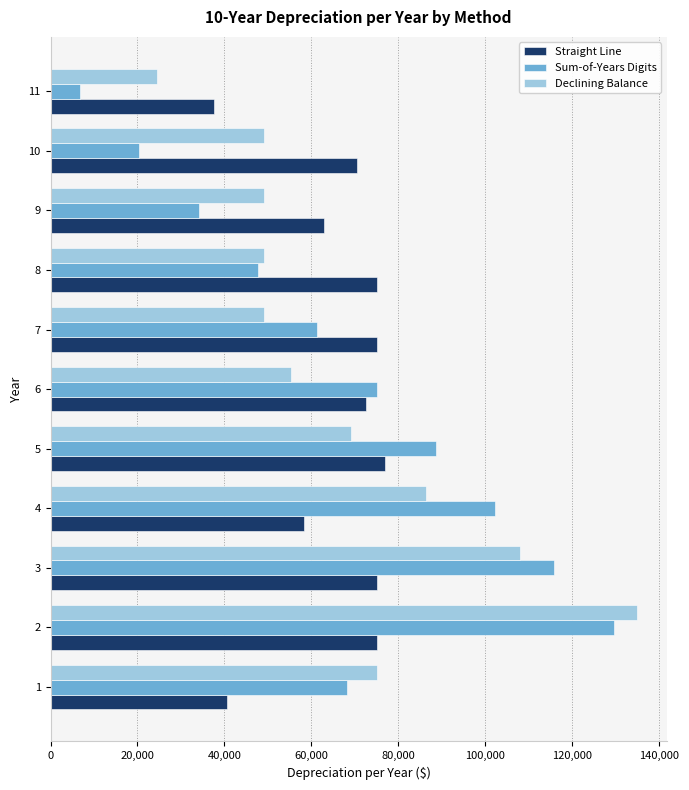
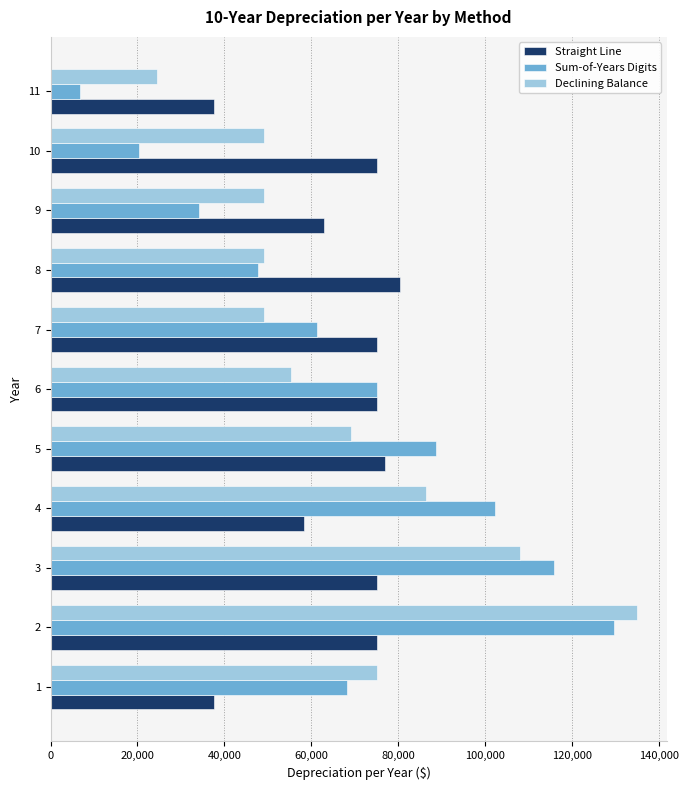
Straight Line, 10: 71,000 -> 75,000
Straight Line, 8: 75,000 -> 80,000
Straight Line, 6: 73,000 -> 75,000
Straight Line, 1: 41,000 -> 38,000
